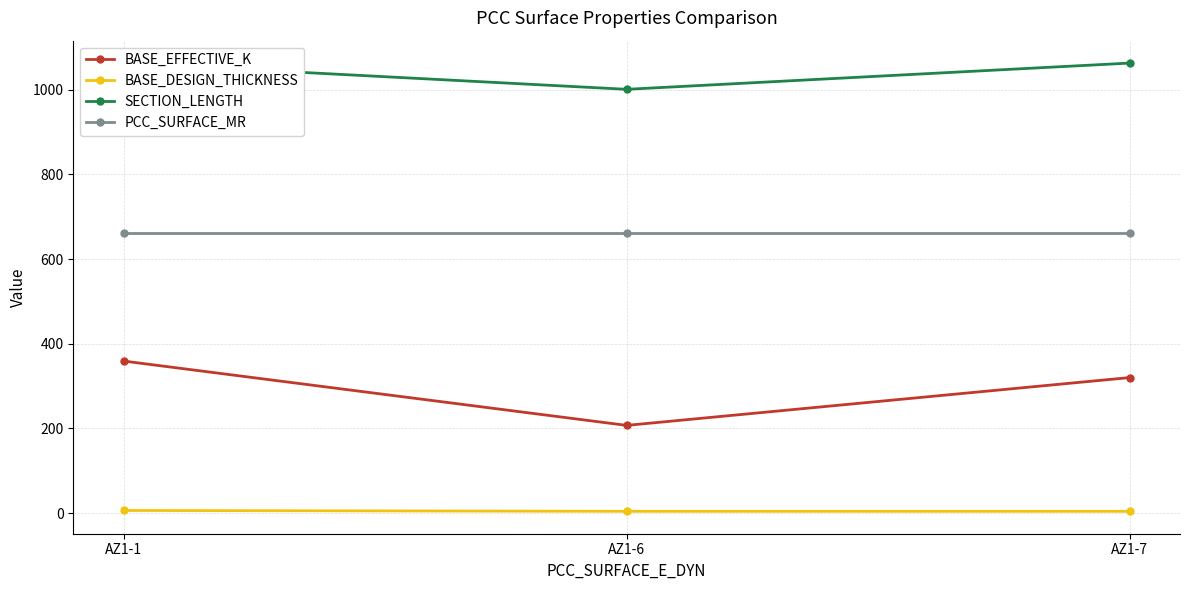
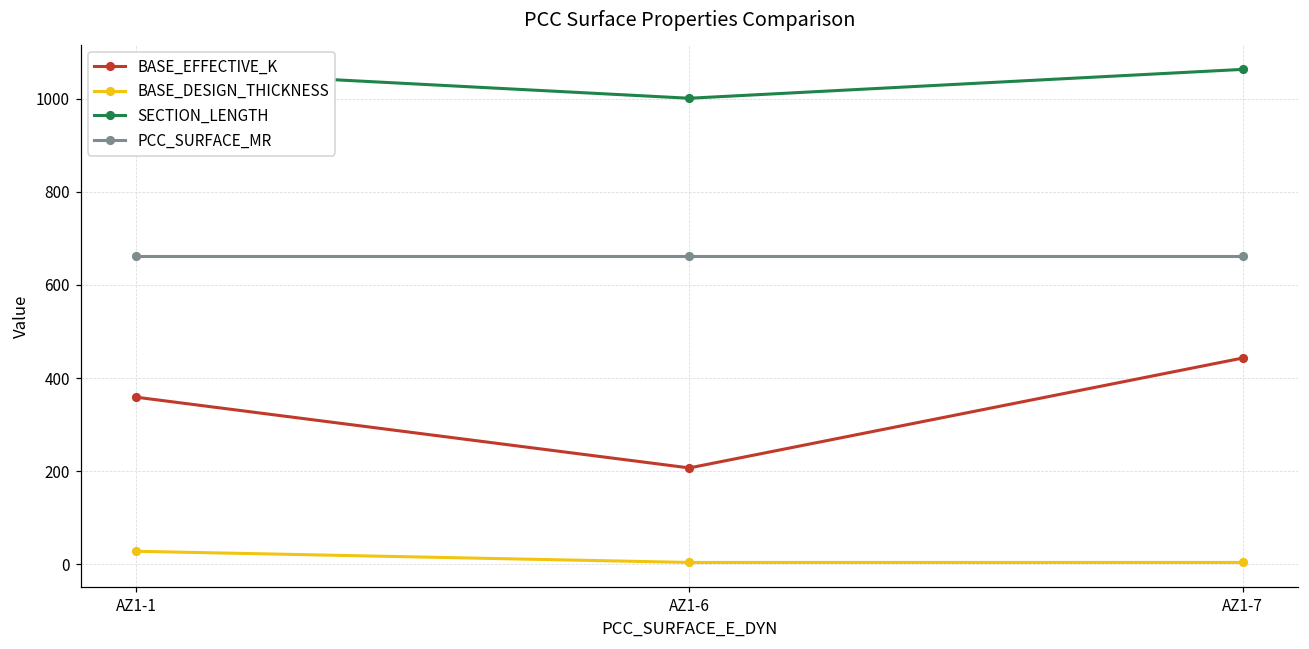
BASE_DESIGN_THICKNESS, AZ1-1: 10 -> 30
BASE_EFFECTIVE_K, AZ1-7: 320 -> 440
